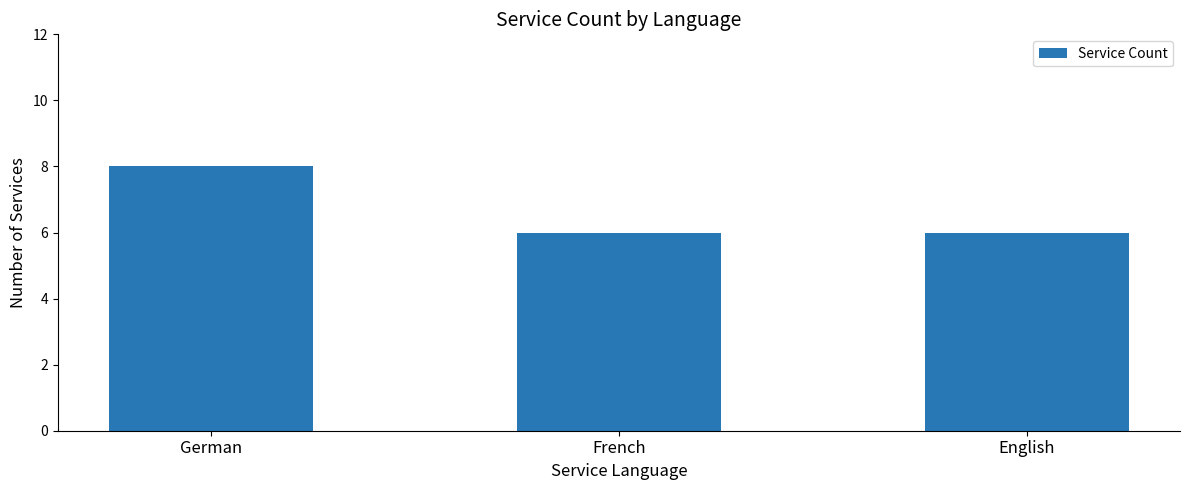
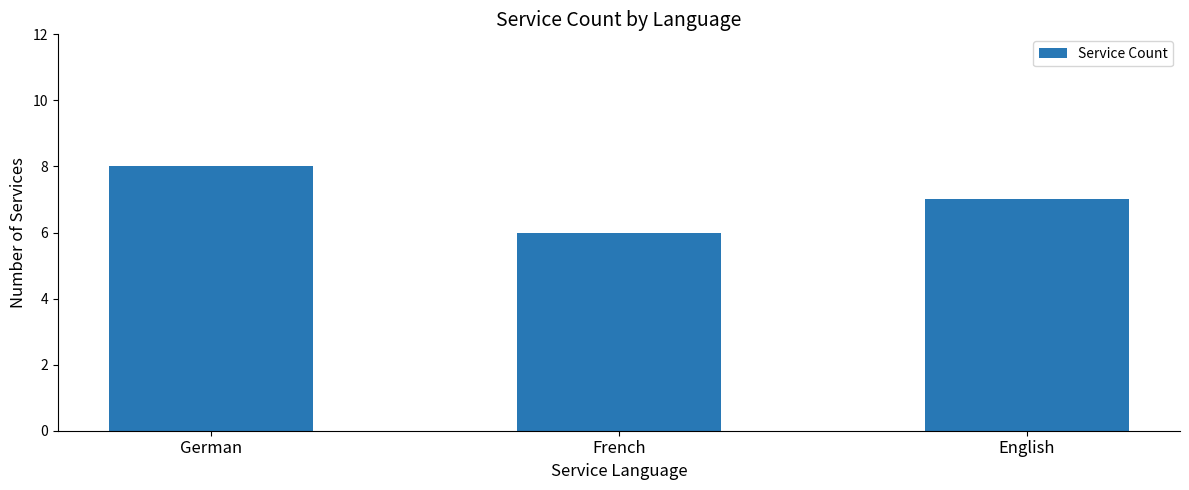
English: 6 -> 7
